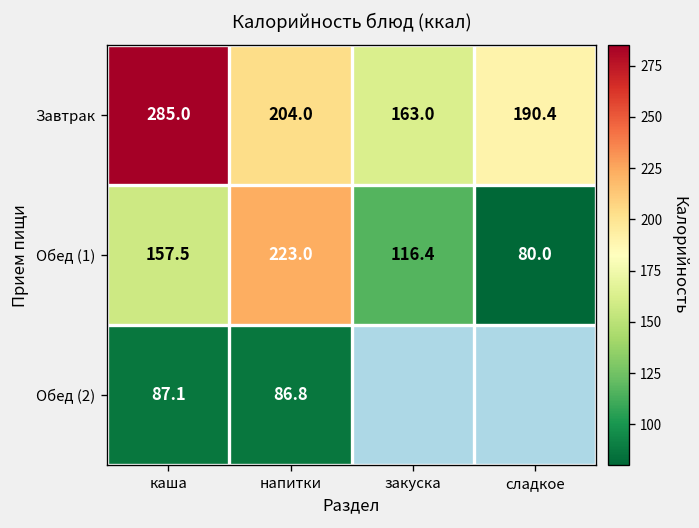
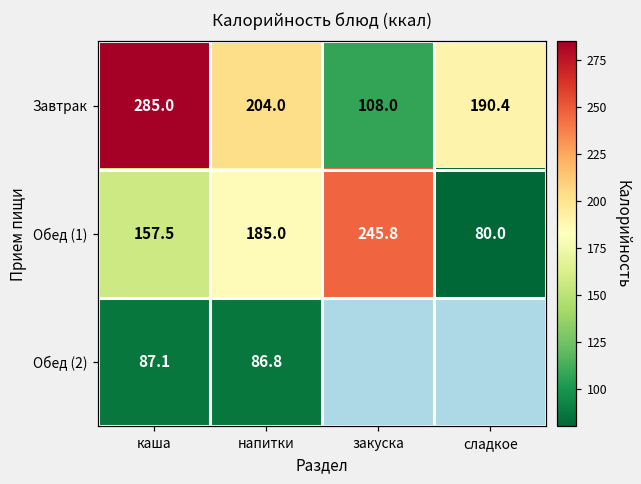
Завтрак, закуска: 163.0 -> 108.0
Обед (1), напитки: 223.0 -> 185.0
Обед (1), закуска: 116.4 -> 245.8
